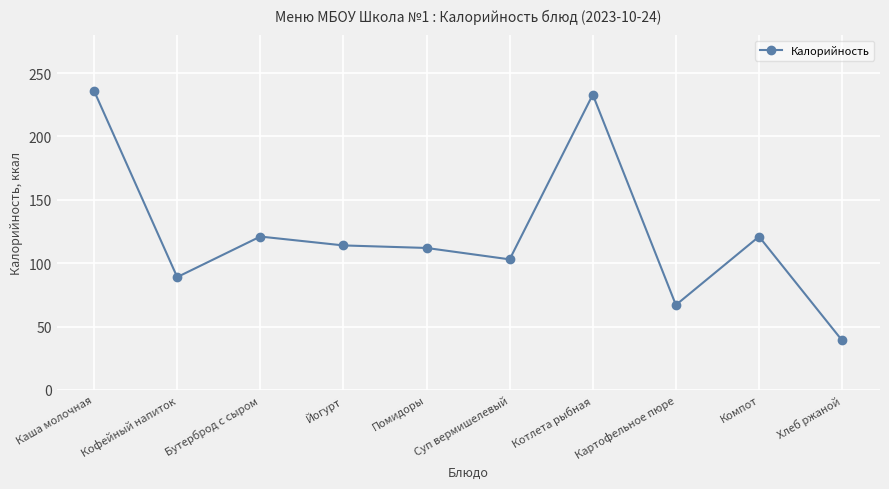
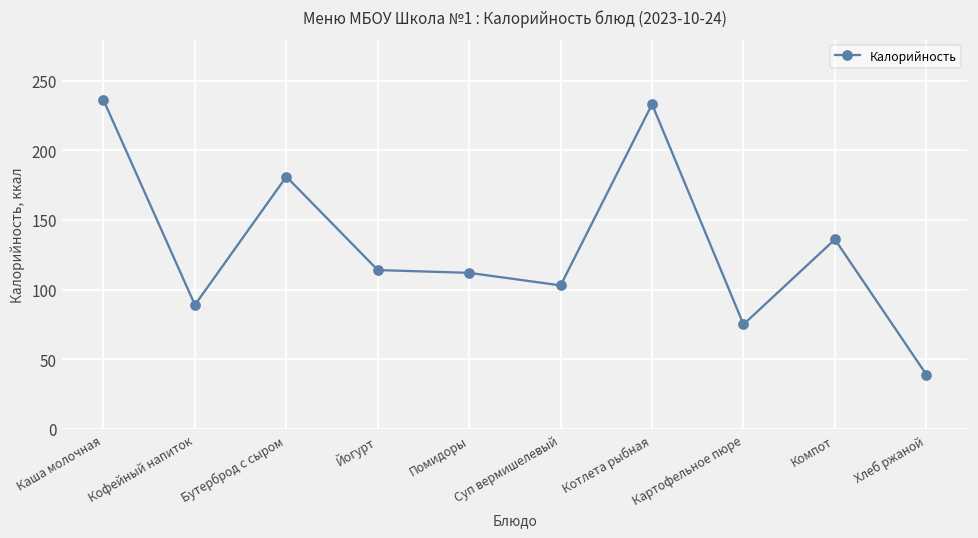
Бутерброд с сыром: 121 -> 181
Картофельное пюре: 67 -> 75
Компот: 121 -> 136
